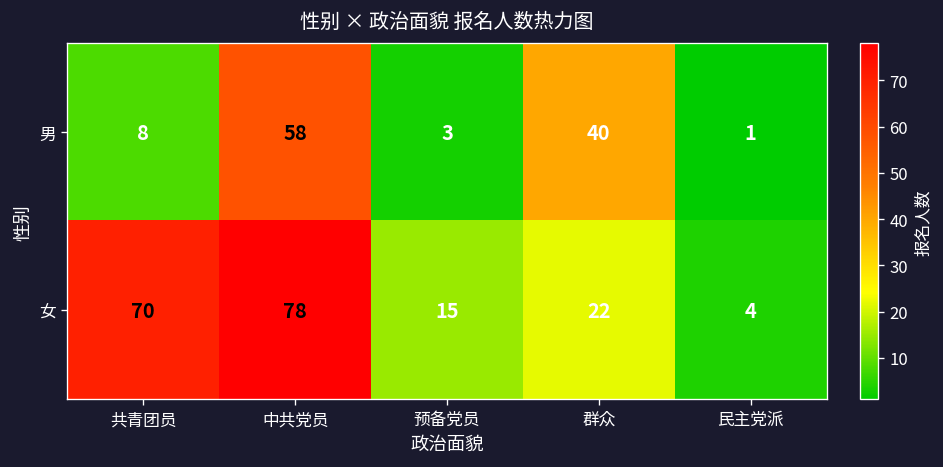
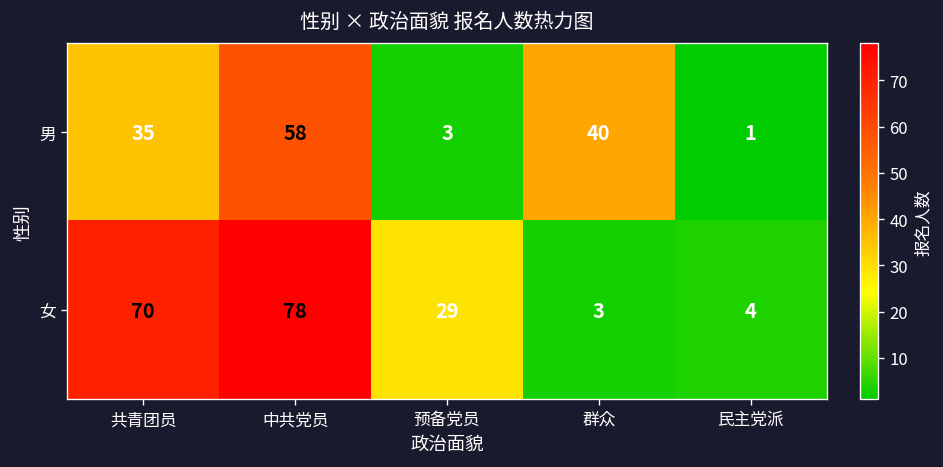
男, 共青团员: 8 -> 35
女, 预备党员: 15 -> 29
女, 群众: 22 -> 3
